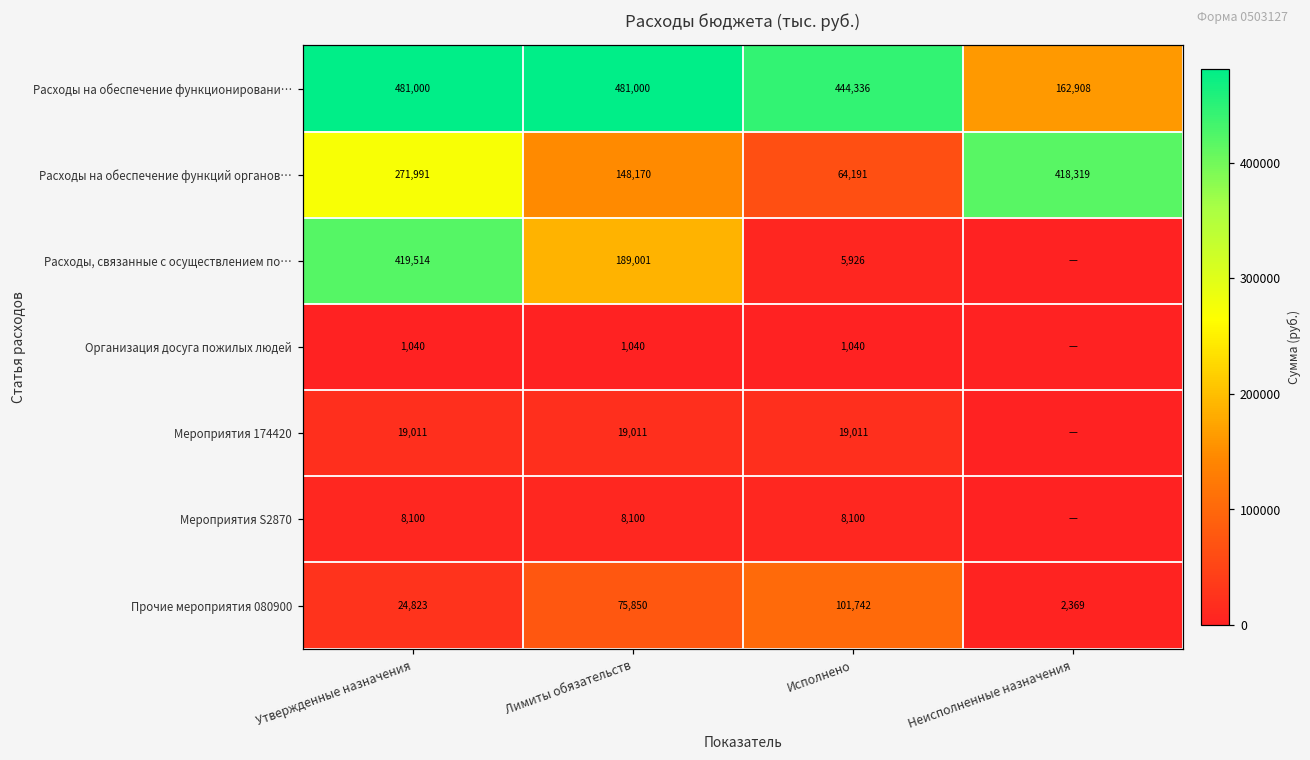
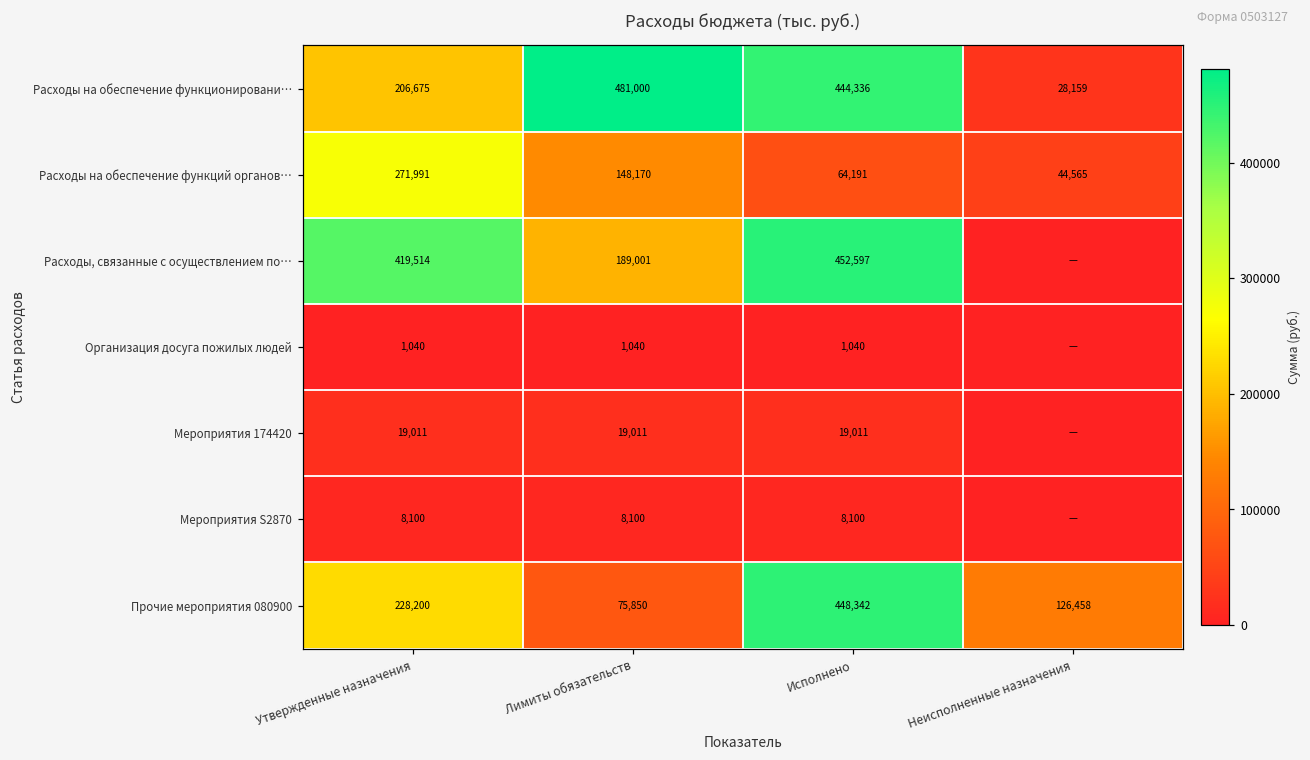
Расходы на обеспечение функционировани…, Утвержденные назначения: 481,000 -> 206,675
Расходы на обеспечение функционировани…, Неисполненные назначения: 162,908 -> 28,159
Расходы на обеспечение функций органов…, Неисполненные назначения: 418,319 -> 44,565
Расходы, связанные с осуществлением по…, Исполнено: 5,926 -> 452,597
Прочие мероприятия 080900, Утвержденные назначения: 24,823 -> 228,200
Прочие мероприятия 080900, Исполнено: 101,742 -> 448,342
Прочие мероприятия 080900, Неисполненные назначения: 2,369 -> 126,458
